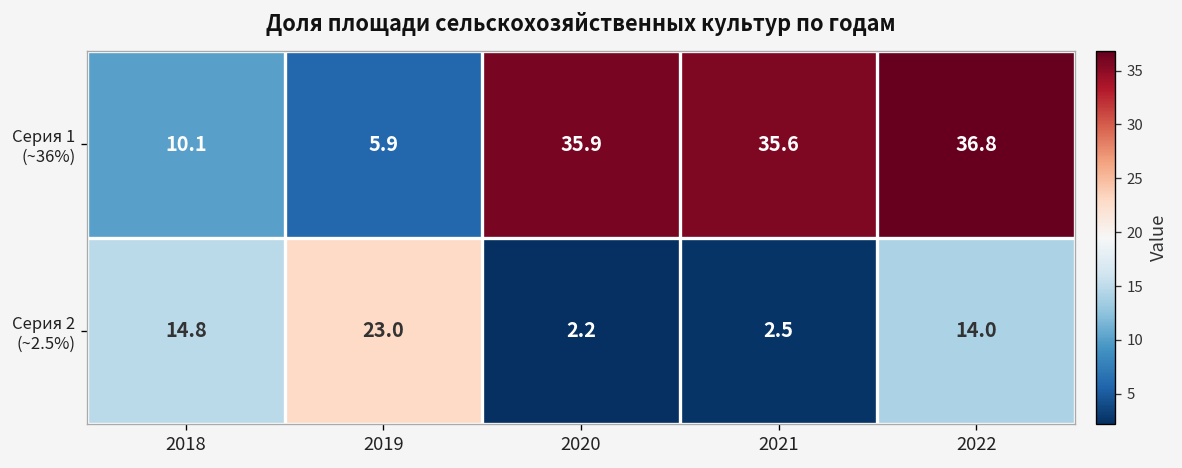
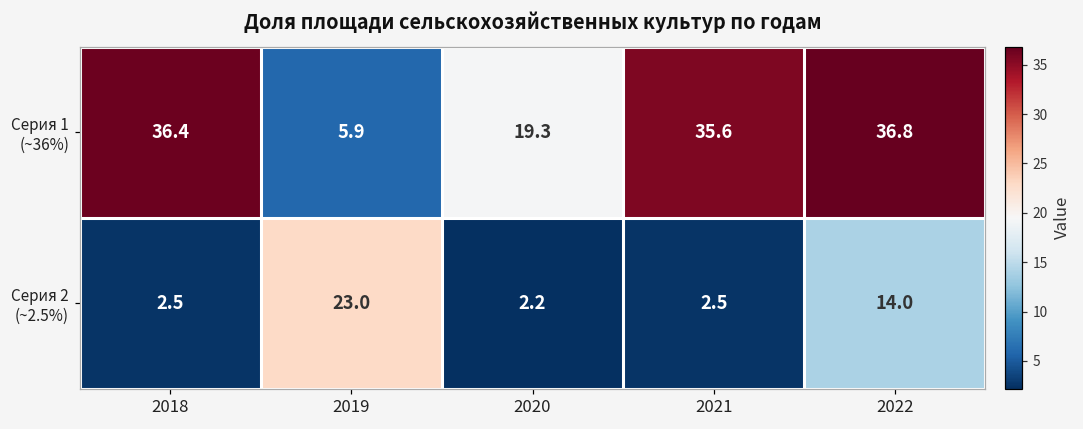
Серия 1 (~36%), 2018: 10.1 -> 36.4
Серия 1 (~36%), 2020: 35.9 -> 19.3
Серия 2 (~2.5%), 2018: 14.8 -> 2.5
